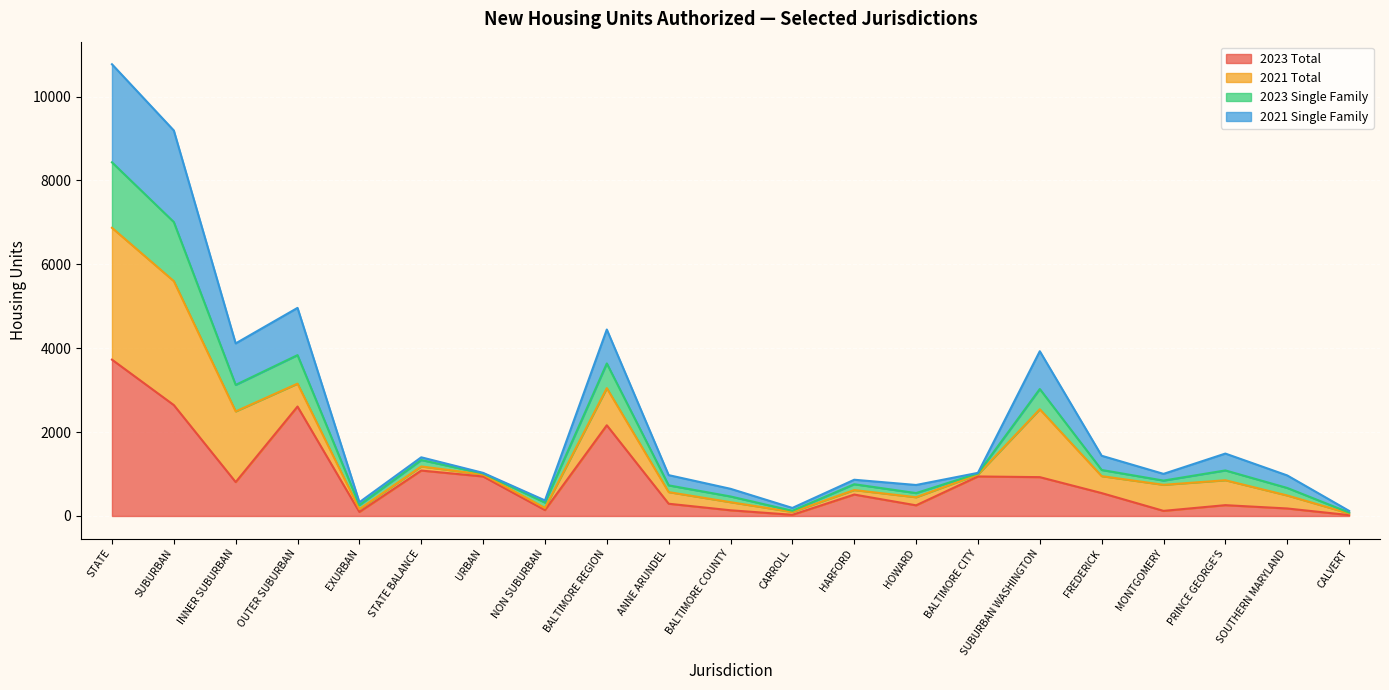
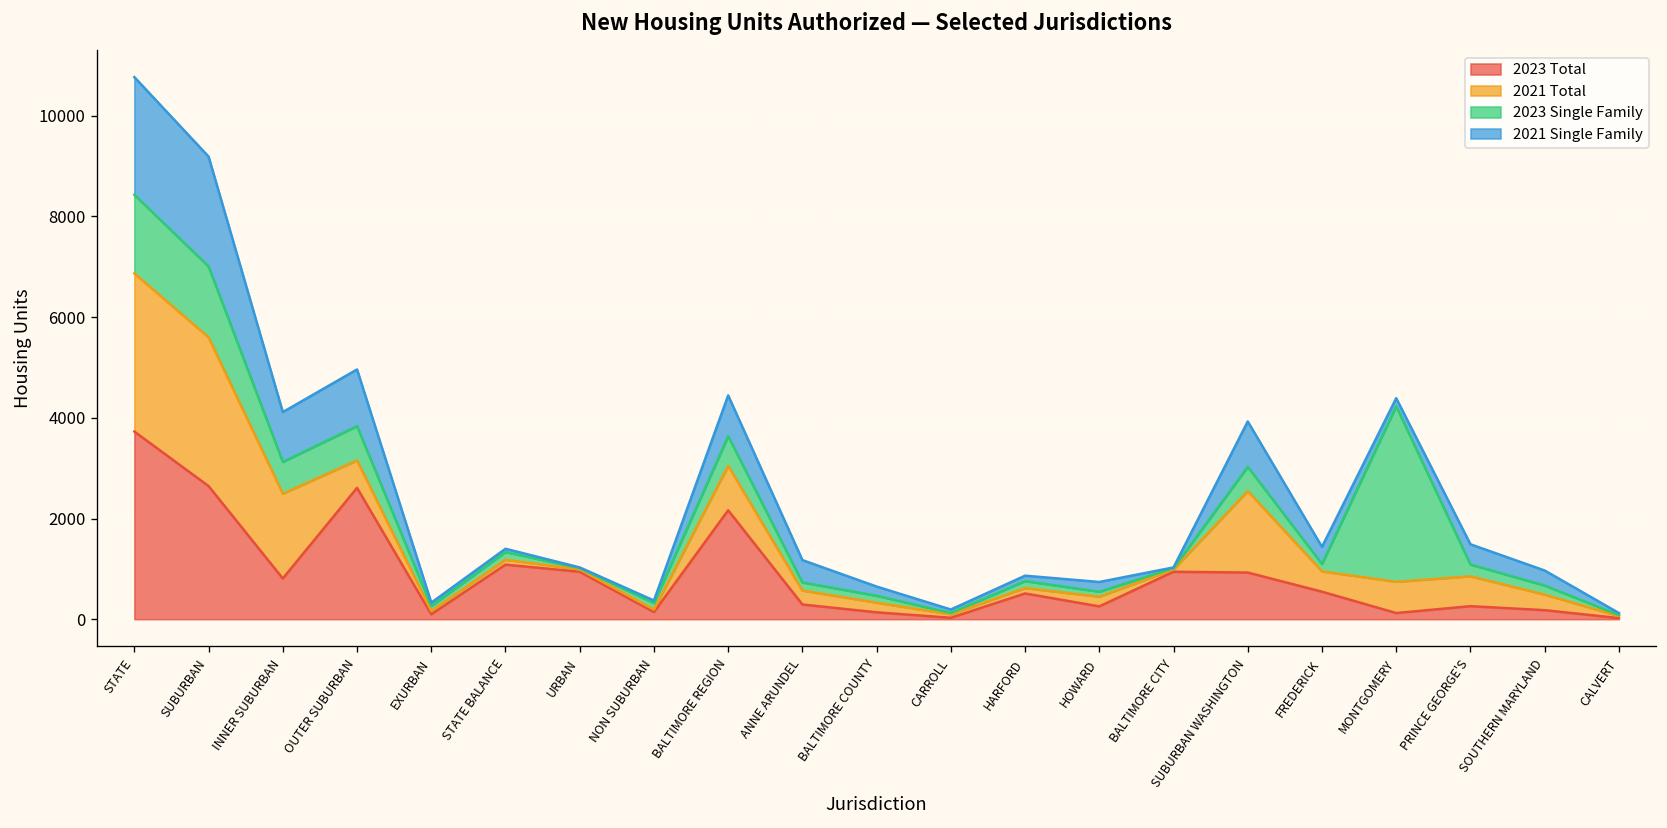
2021 Single Family, ANNE ARUNDEL: 200 -> 400
2023 Single Family, MONTGOMERY: 100 -> 3500
